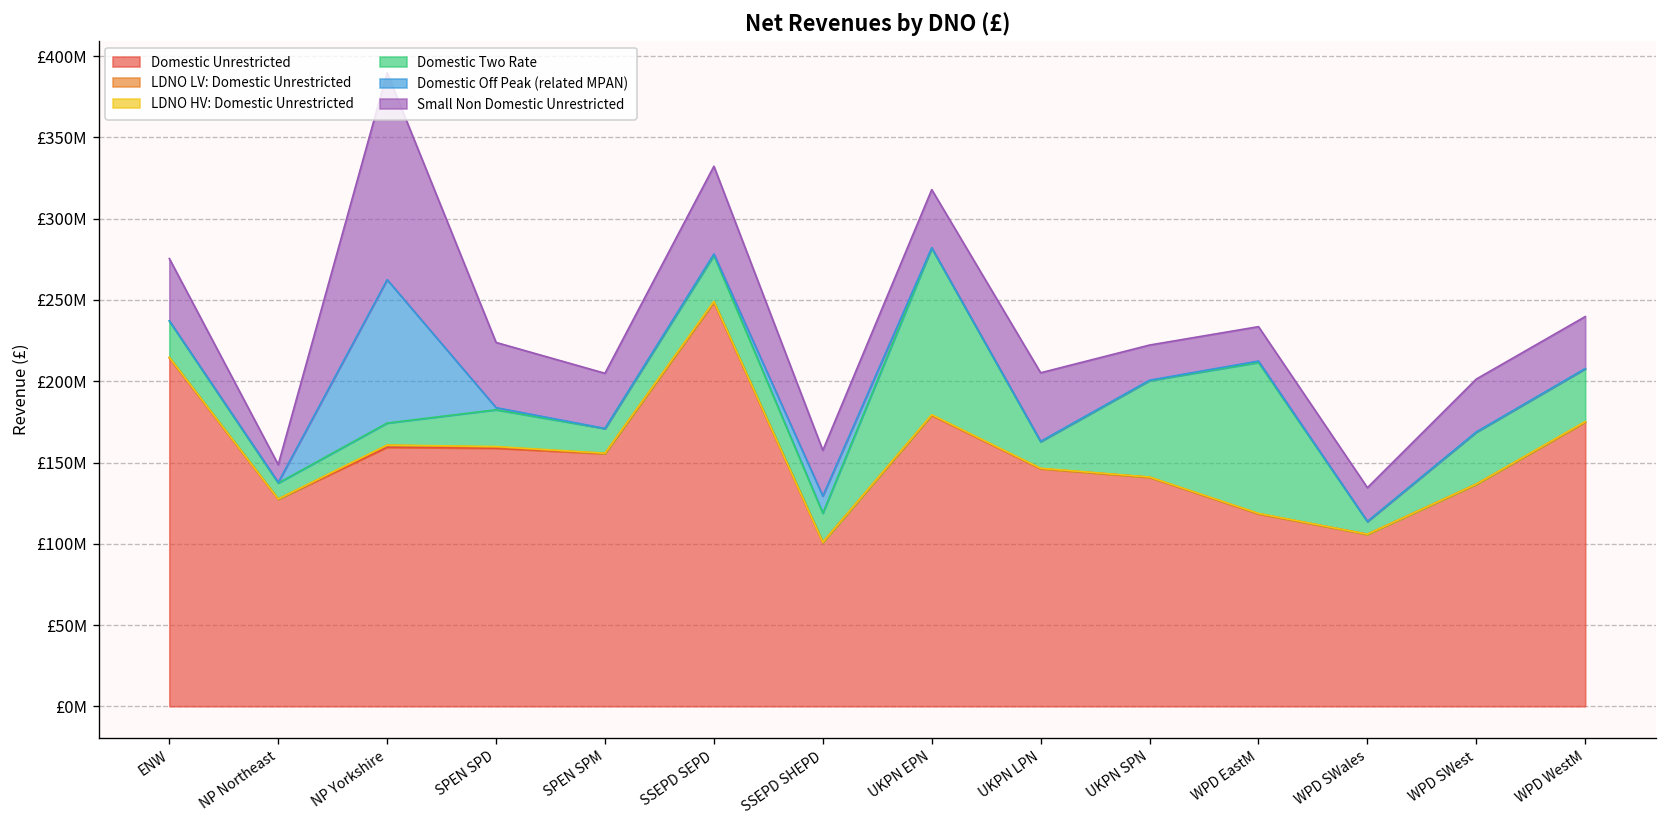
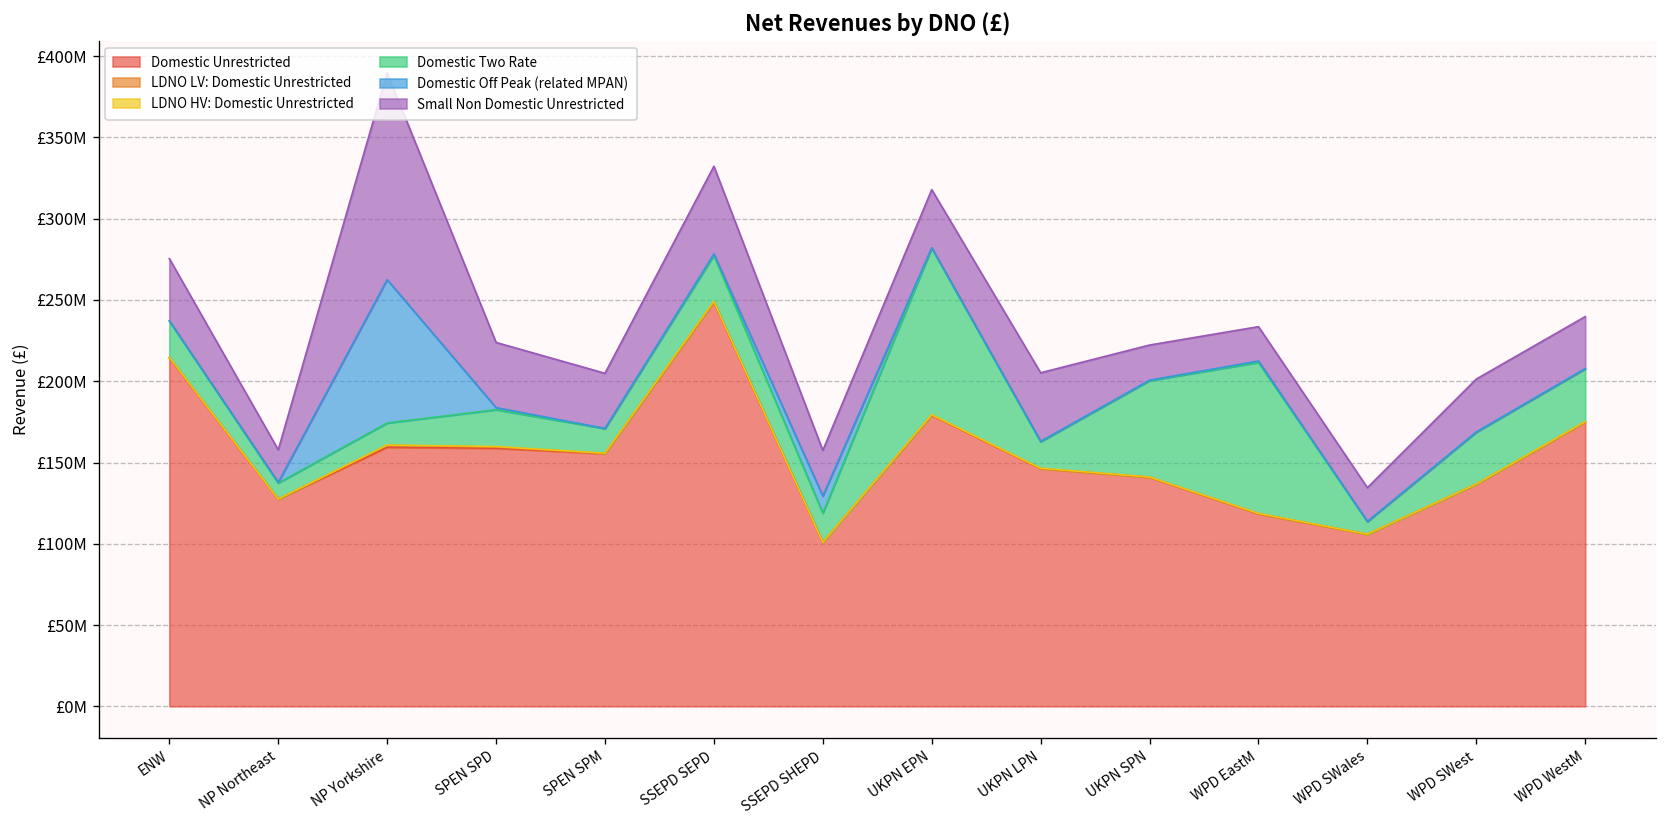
Small Non Domestic Unrestricted, NP Northeast: £11000000 -> £20000000
